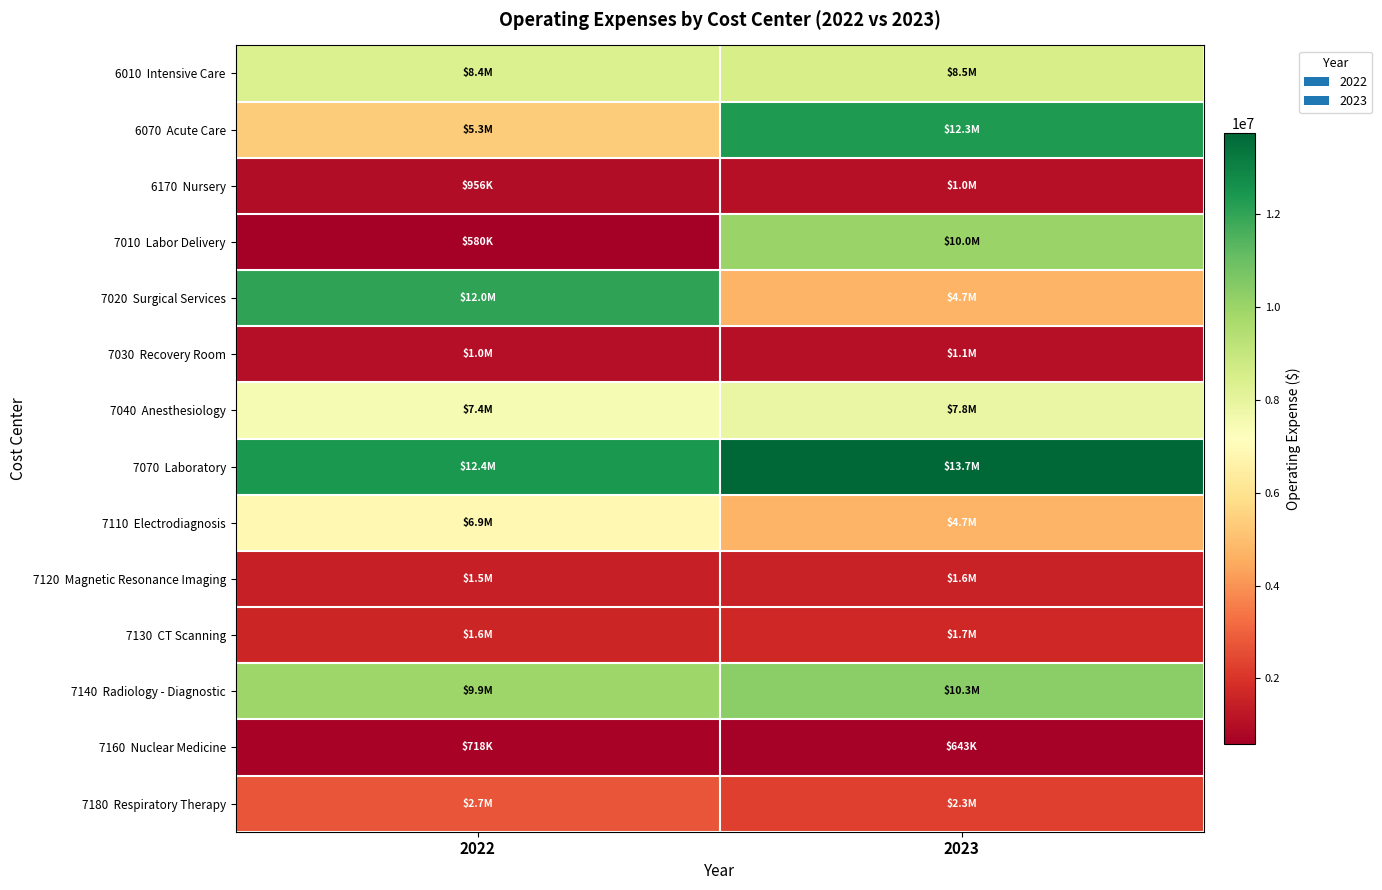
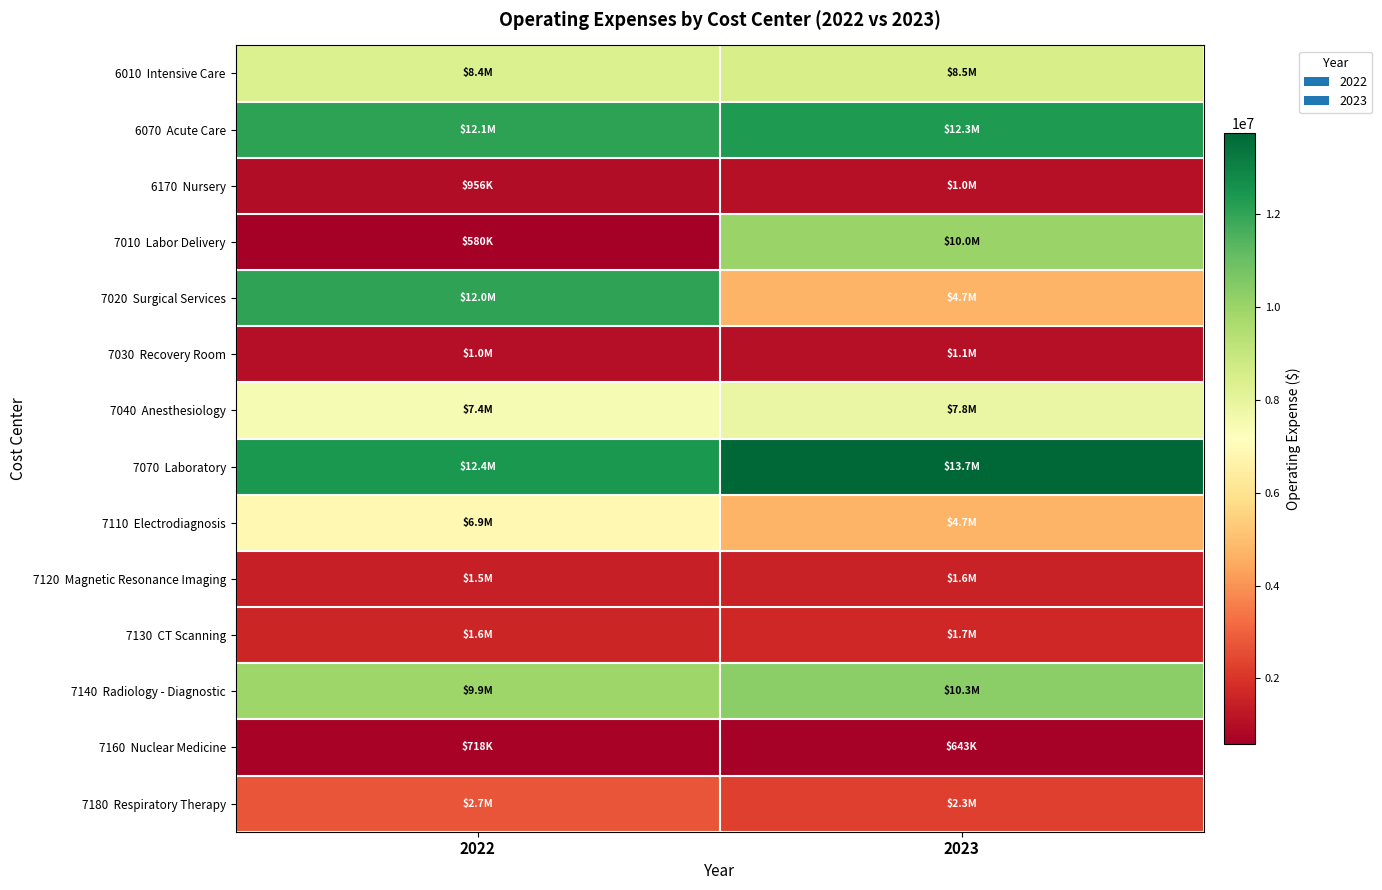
6070 Acute Care, 2022: $5.3M -> $12.1M
